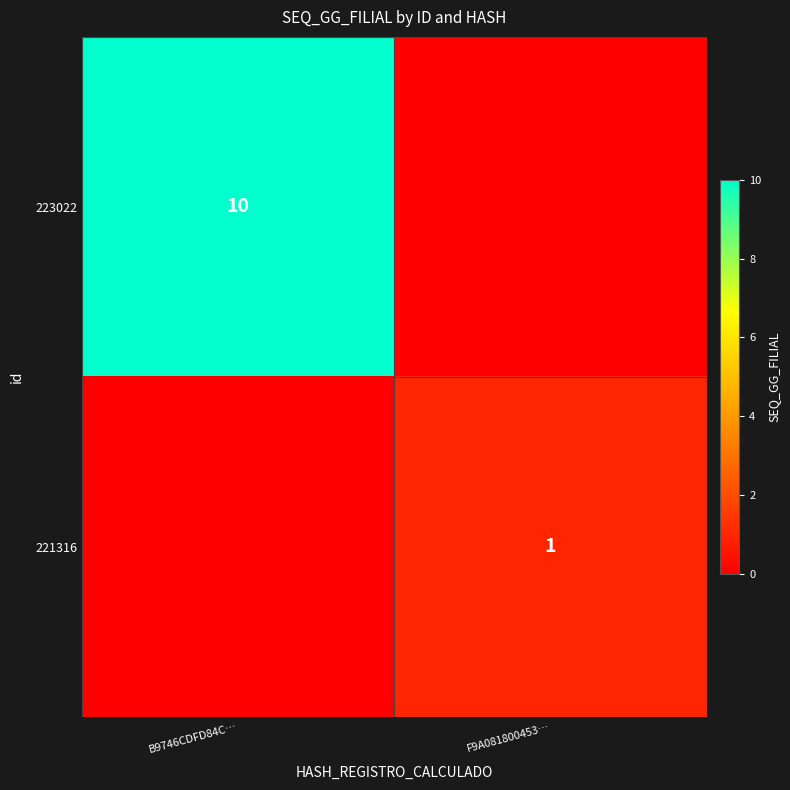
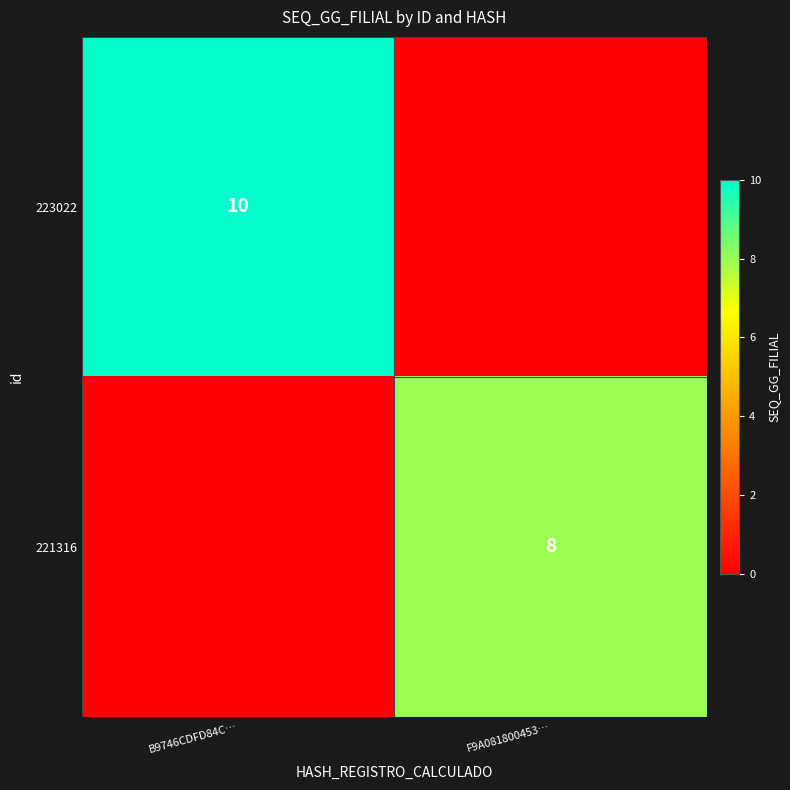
221316, F9A081800453…: 1 -> 8
